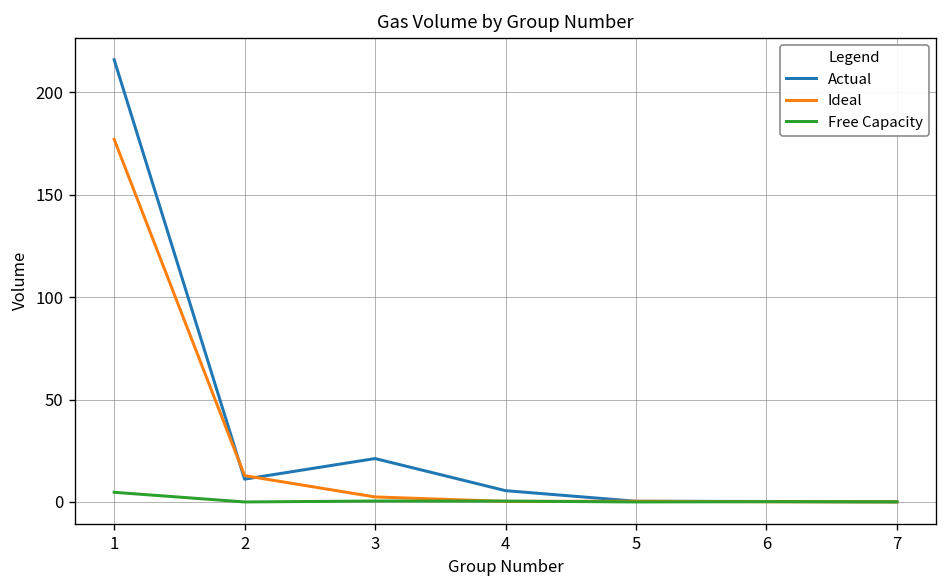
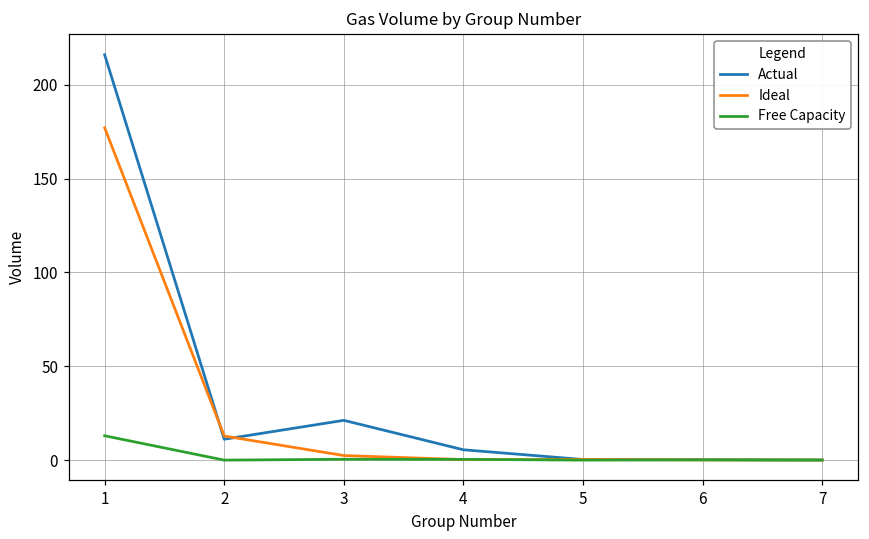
Free Capacity, 1: 5 -> 13
